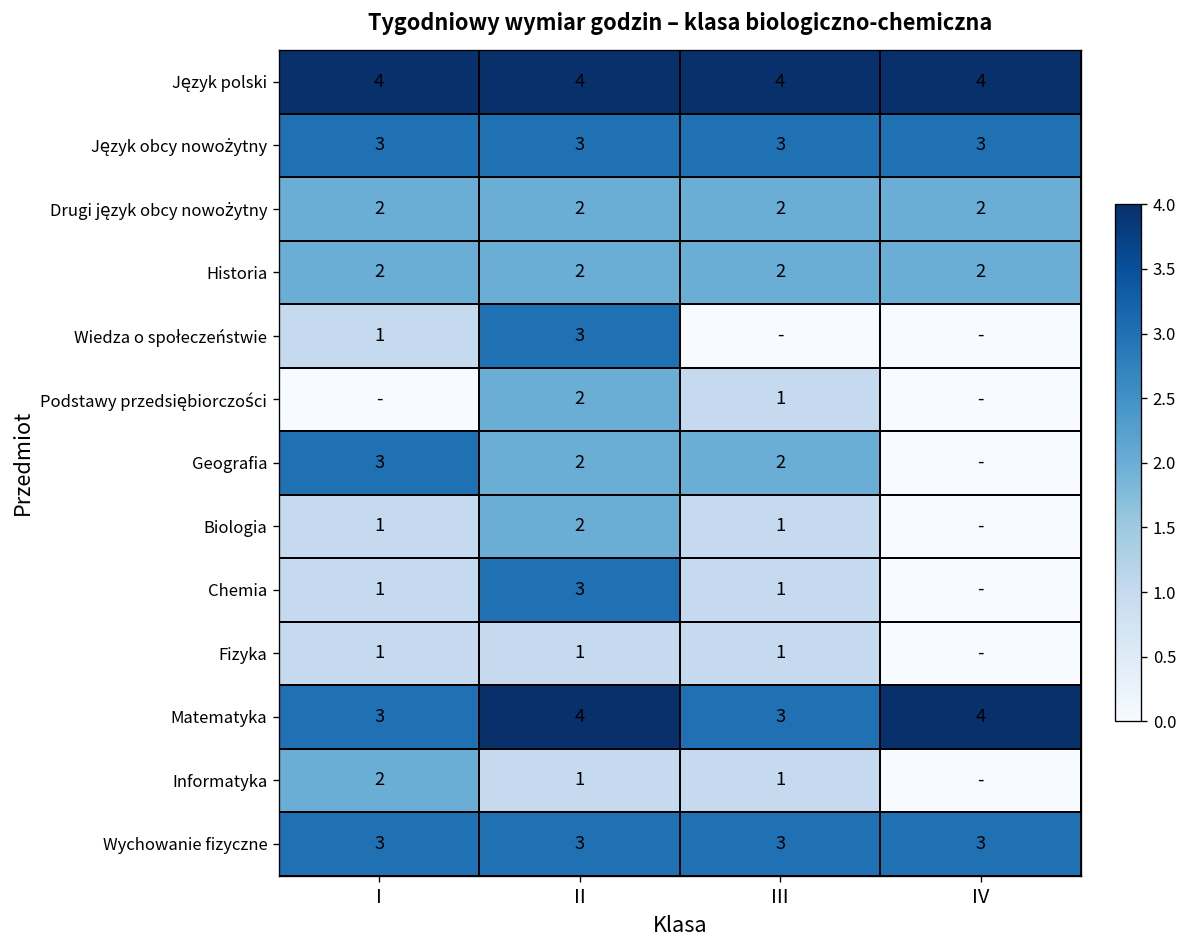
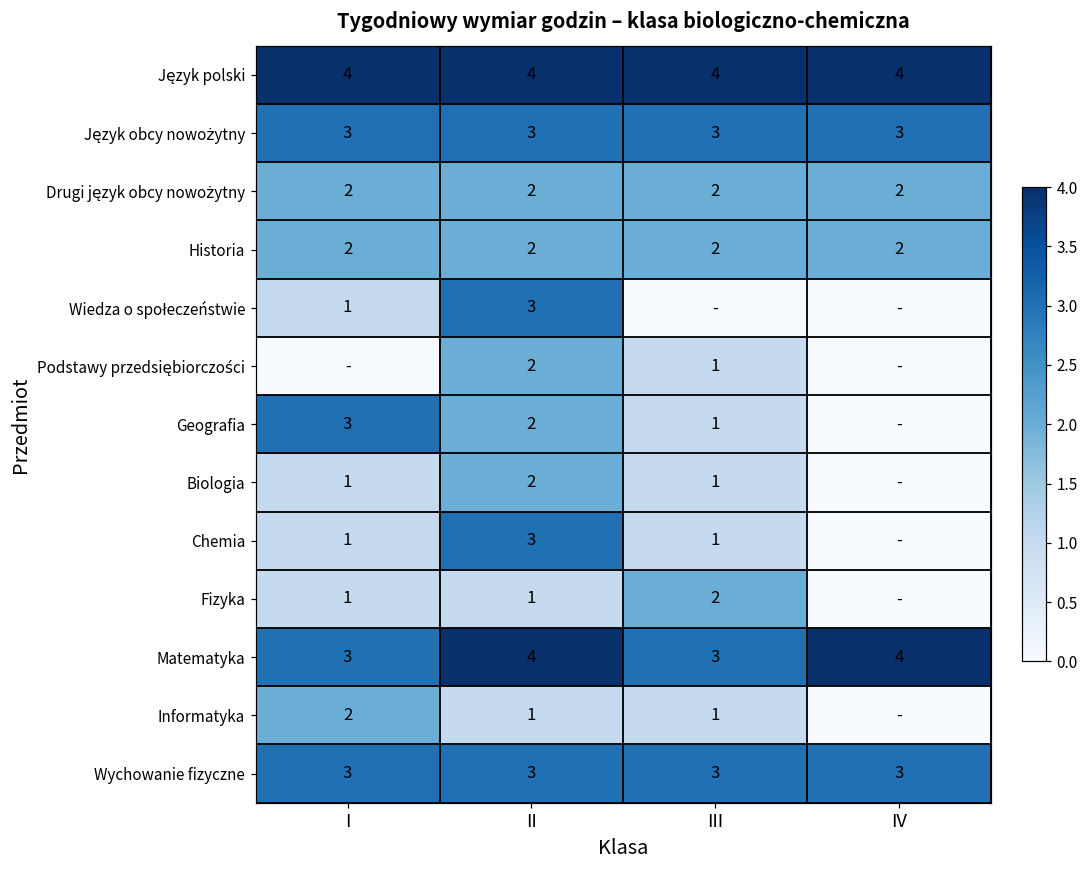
Geografia, III: 2 -> 1
Fizyka, III: 1 -> 2
